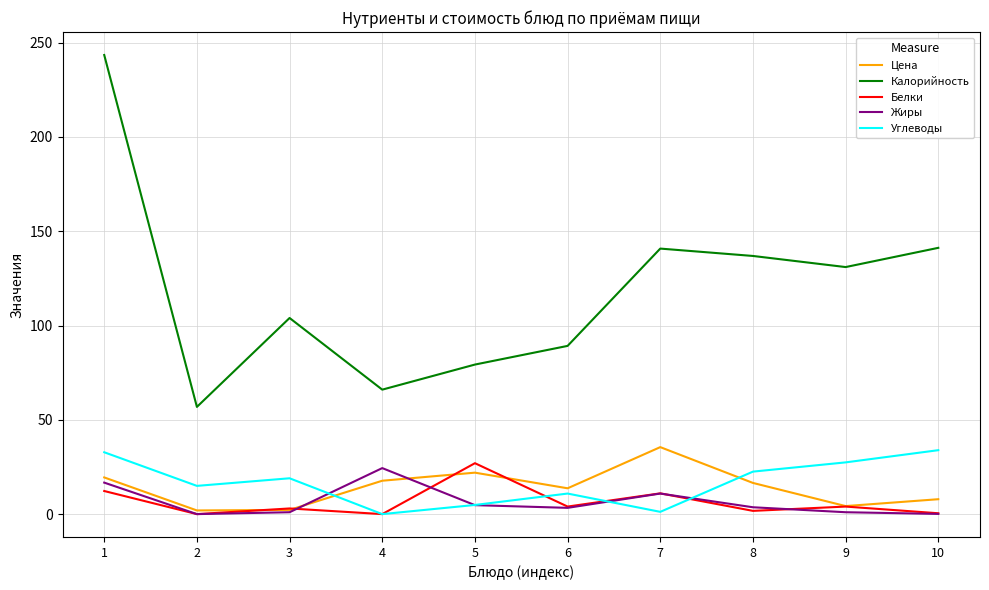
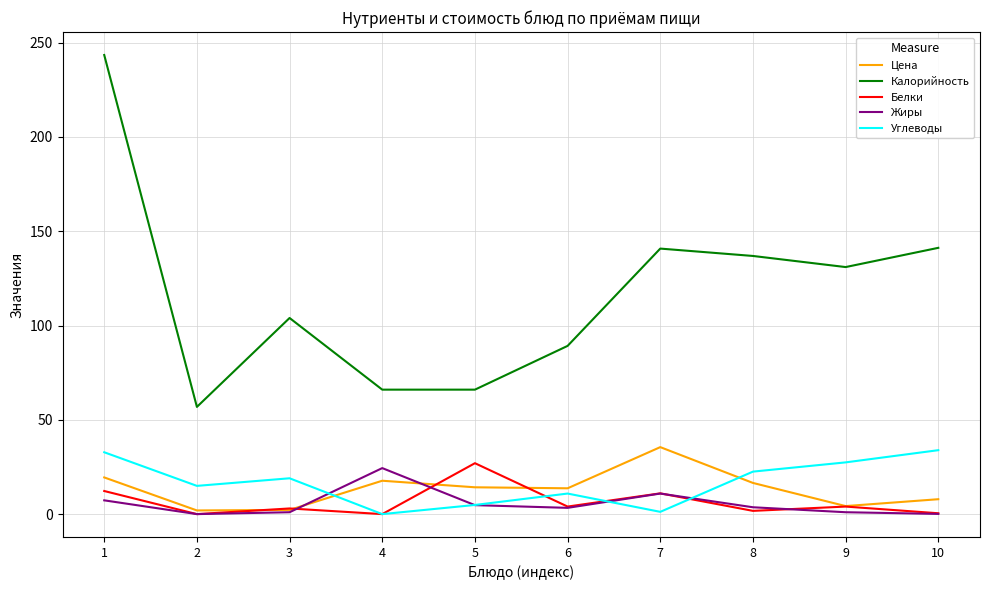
Жиры, 1: 17 -> 7
Цена, 5: 22 -> 14
Калорийность, 5: 79 -> 66
